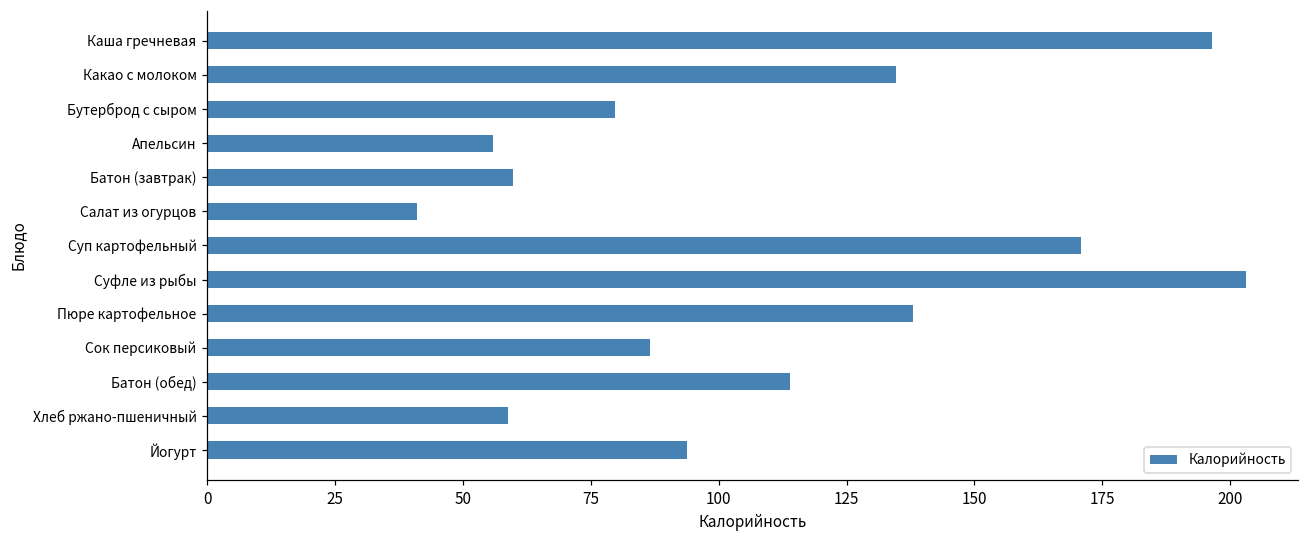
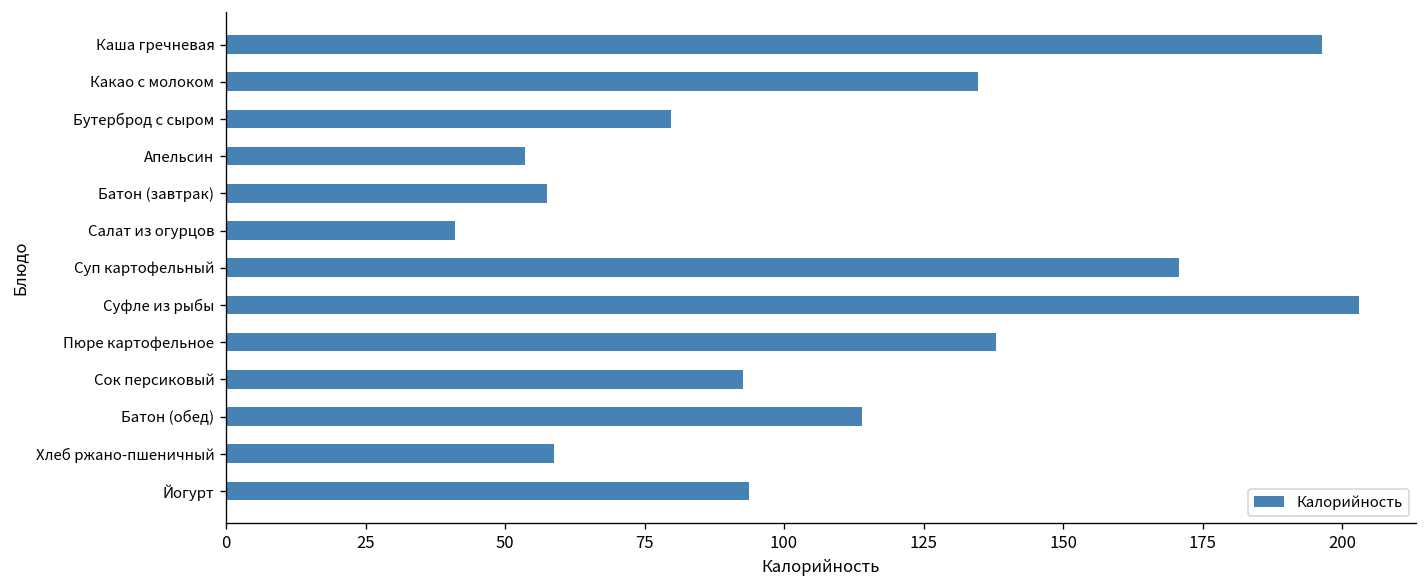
Апельсин: 56 -> 54
Батон (завтрак): 60 -> 58
Сок персиковый: 87 -> 93
